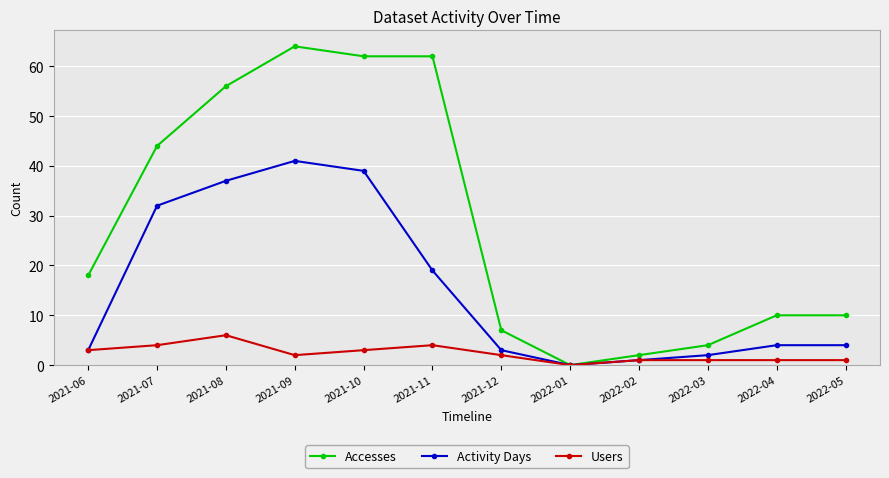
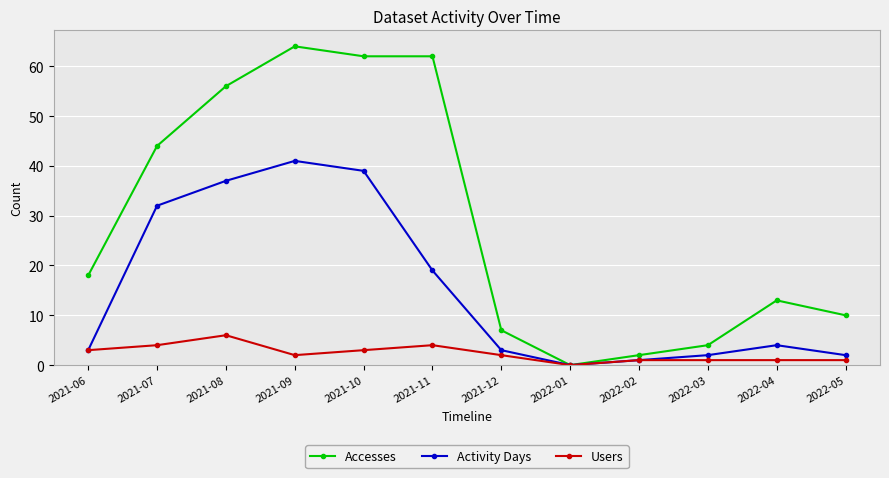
Accesses, 2022-04: 10 -> 13
Activity Days, 2022-05: 4 -> 2
